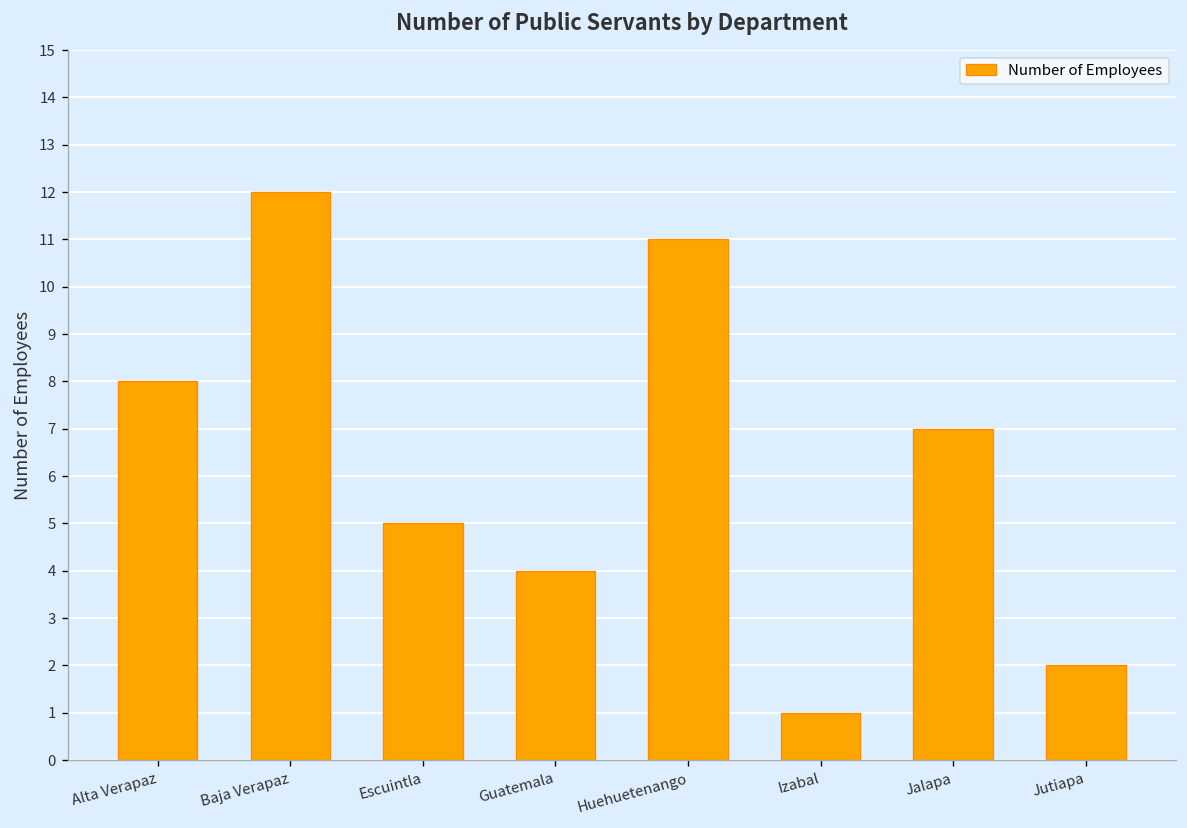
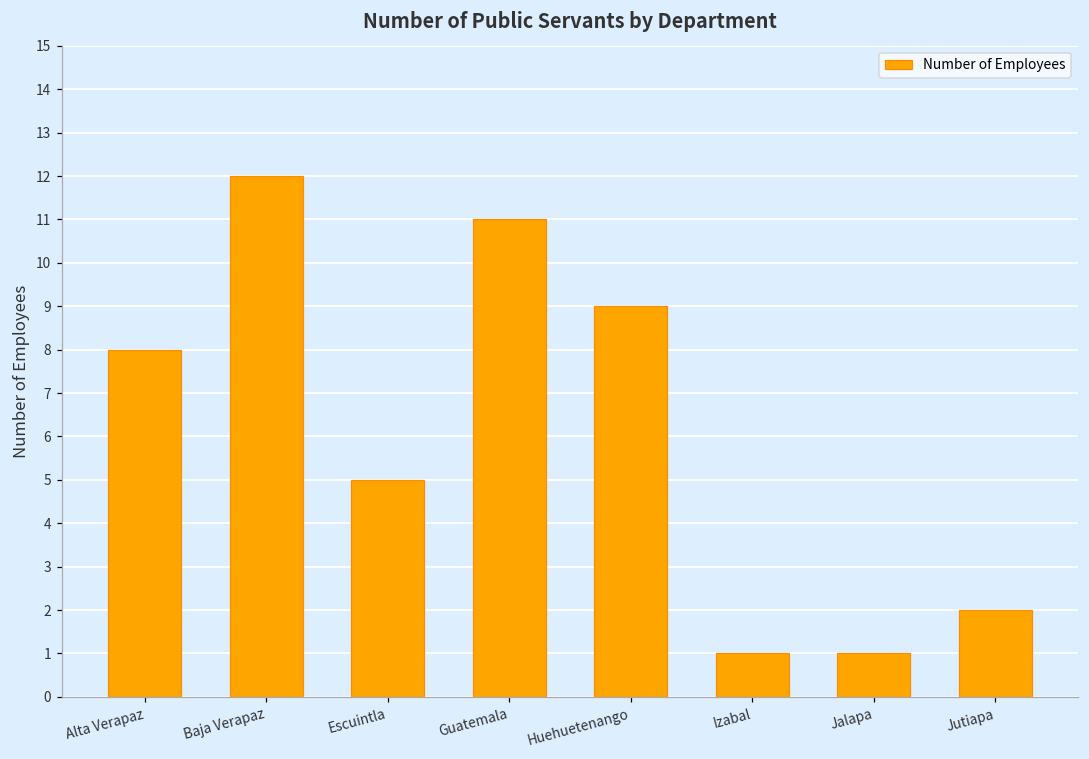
Guatemala: 4 -> 11
Huehuetenango: 11 -> 9
Jalapa: 7 -> 1
